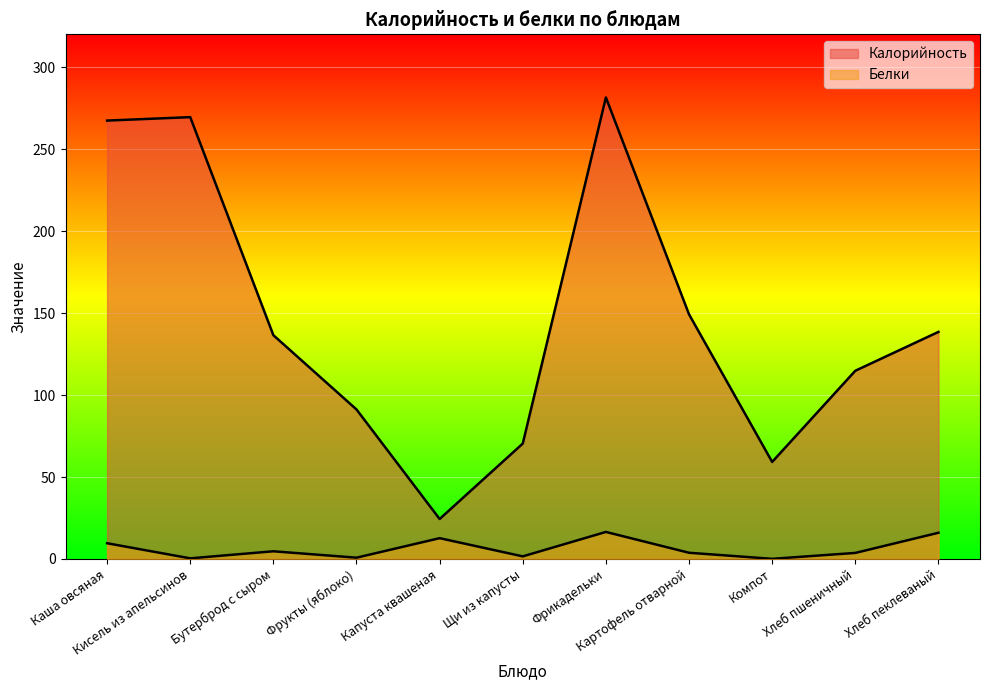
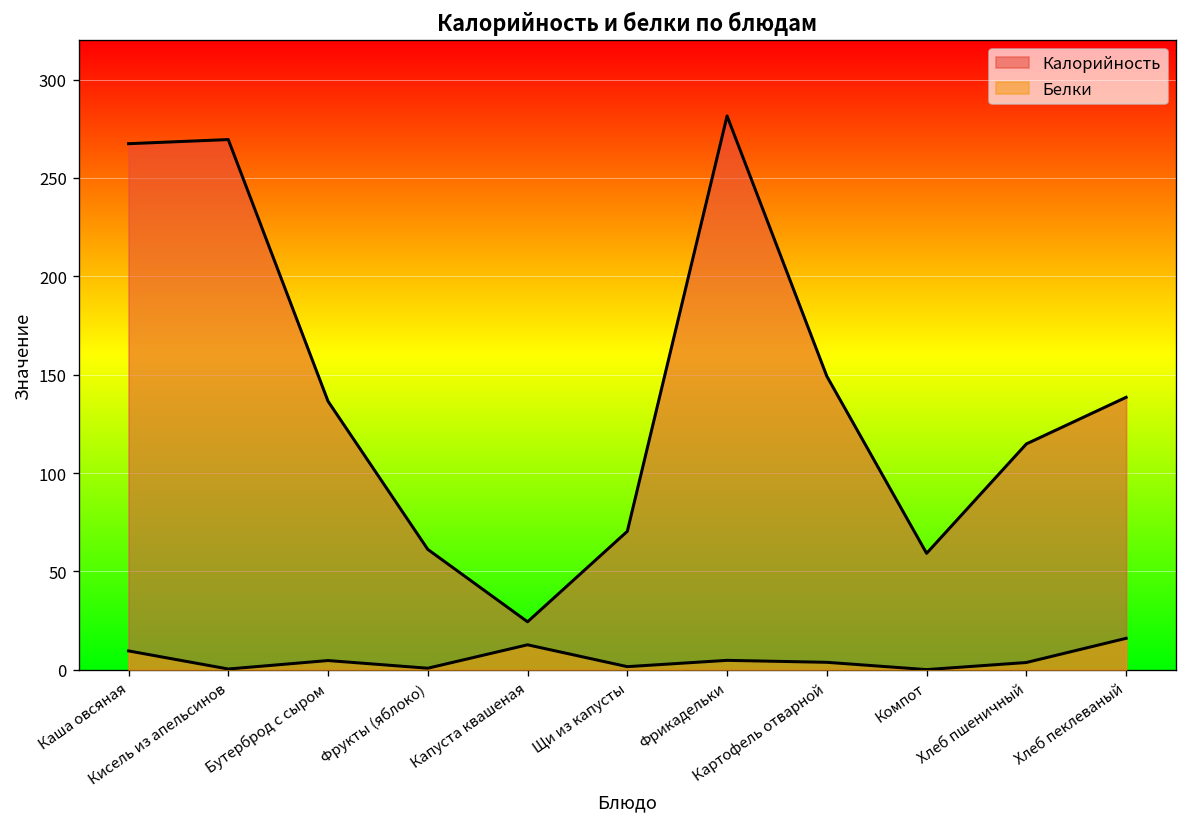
Калорийность, Фрукты (яблоко): 91 -> 61
Белки, Фрикадельки: 17 -> 5
